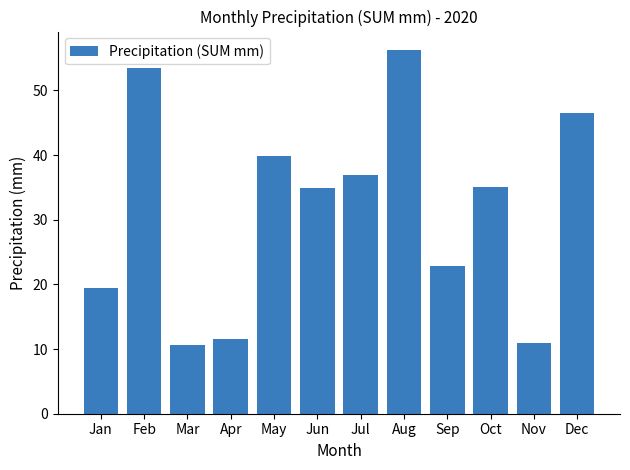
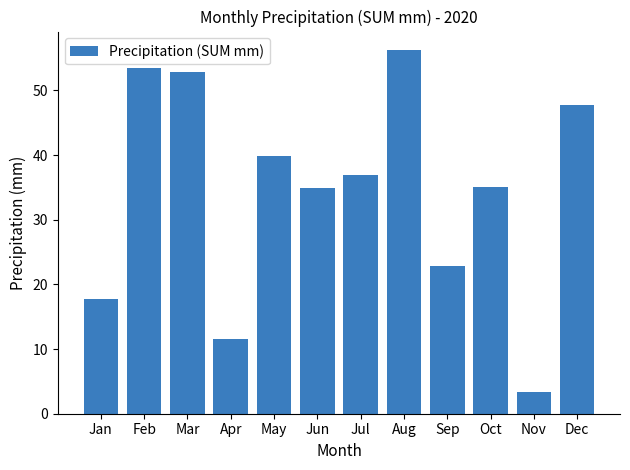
Jan: 20 -> 18
Mar: 11 -> 53
Nov: 11 -> 3
Dec: 47 -> 48
